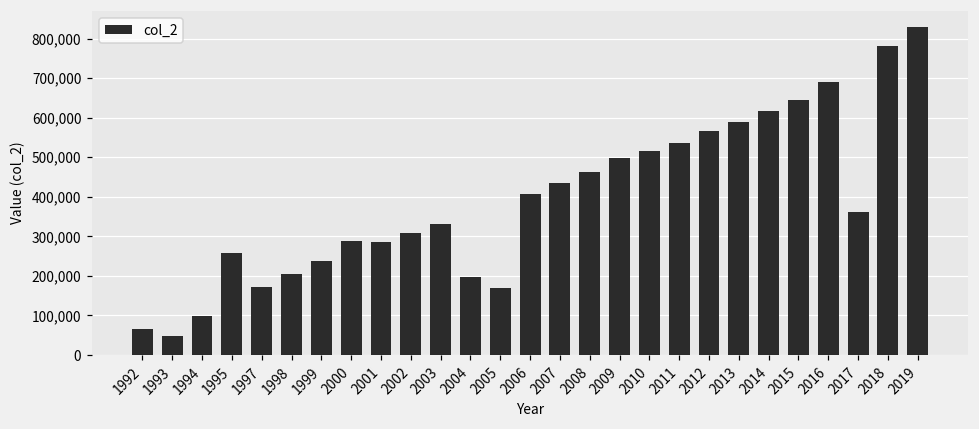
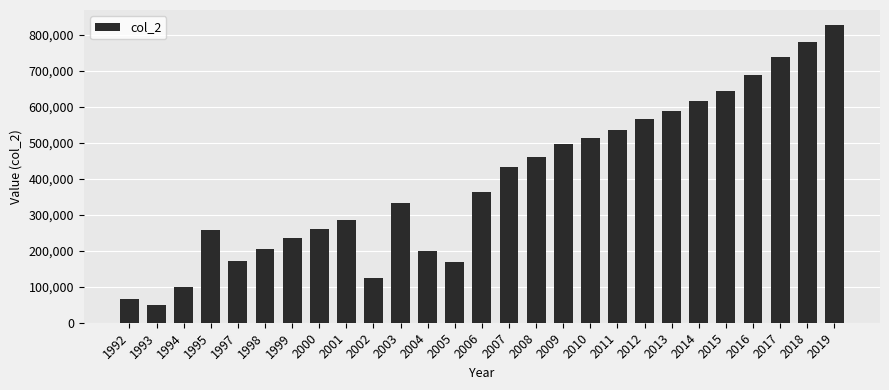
2000: 290,000 -> 260,000
2002: 310,000 -> 120,000
2006: 410,000 -> 360,000
2017: 360,000 -> 740,000
